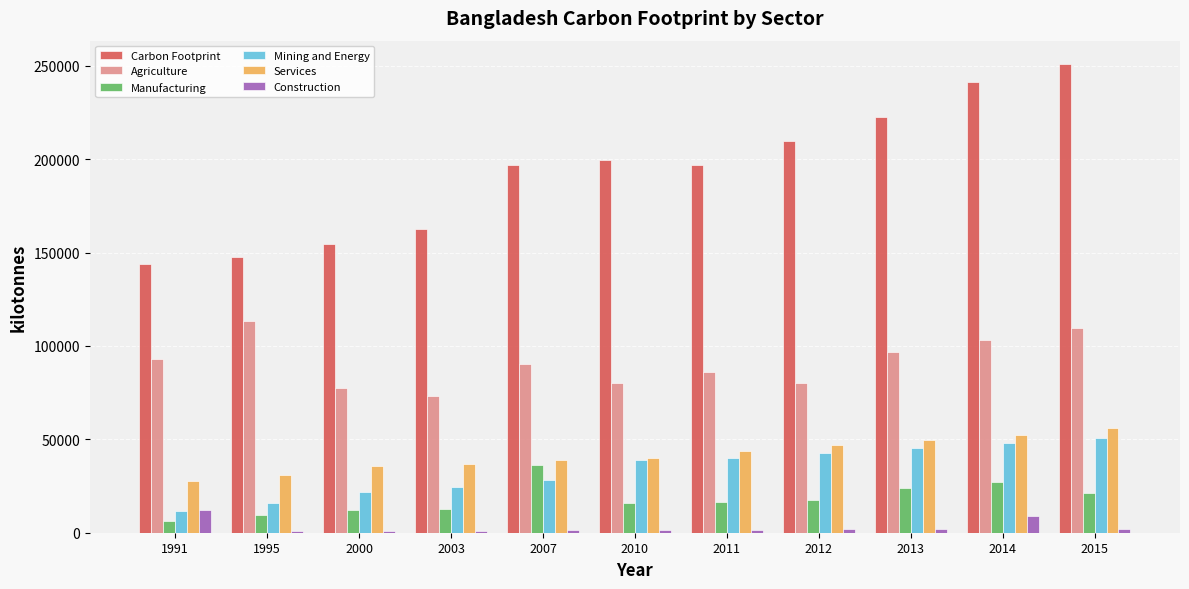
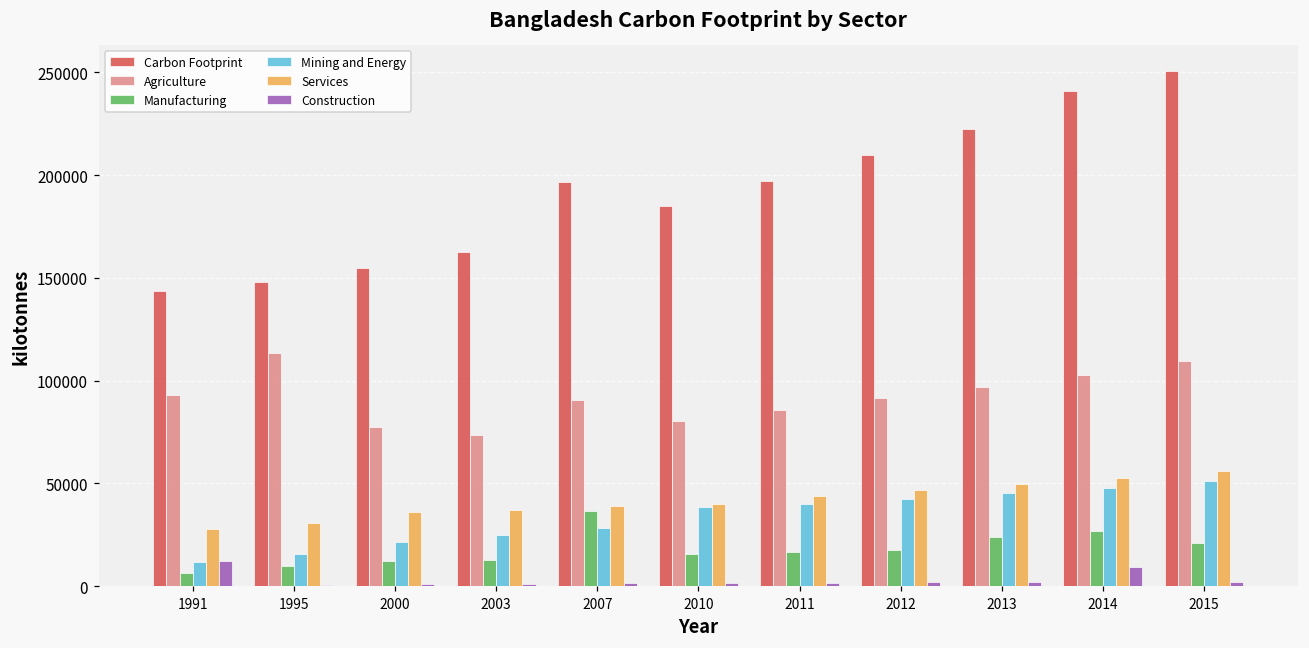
Carbon Footprint, 2010: 199000 -> 185000
Agriculture, 2012: 80000 -> 91000
